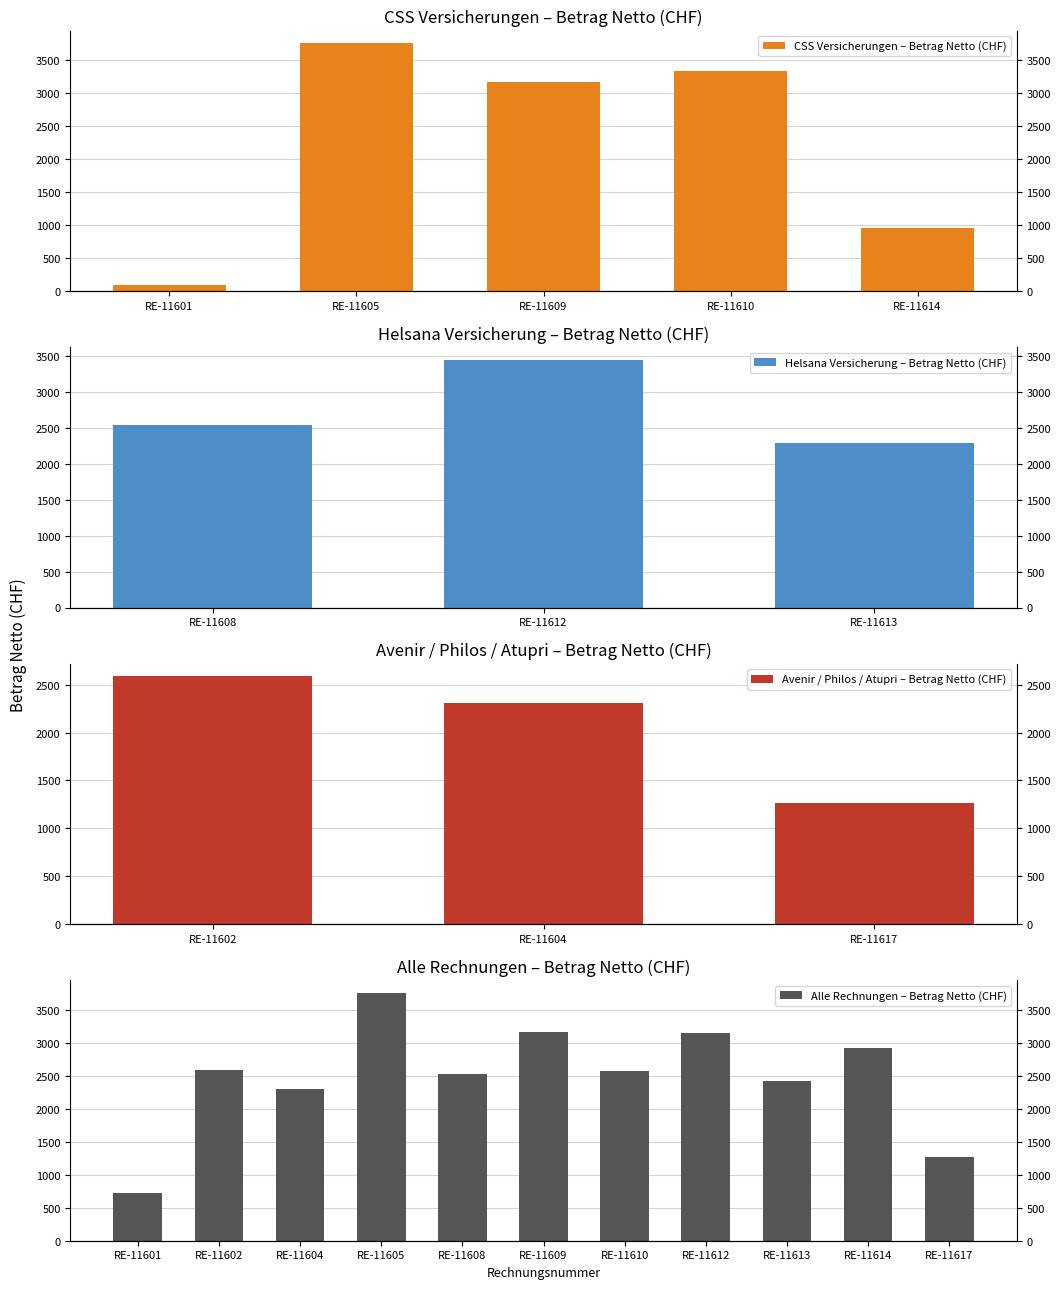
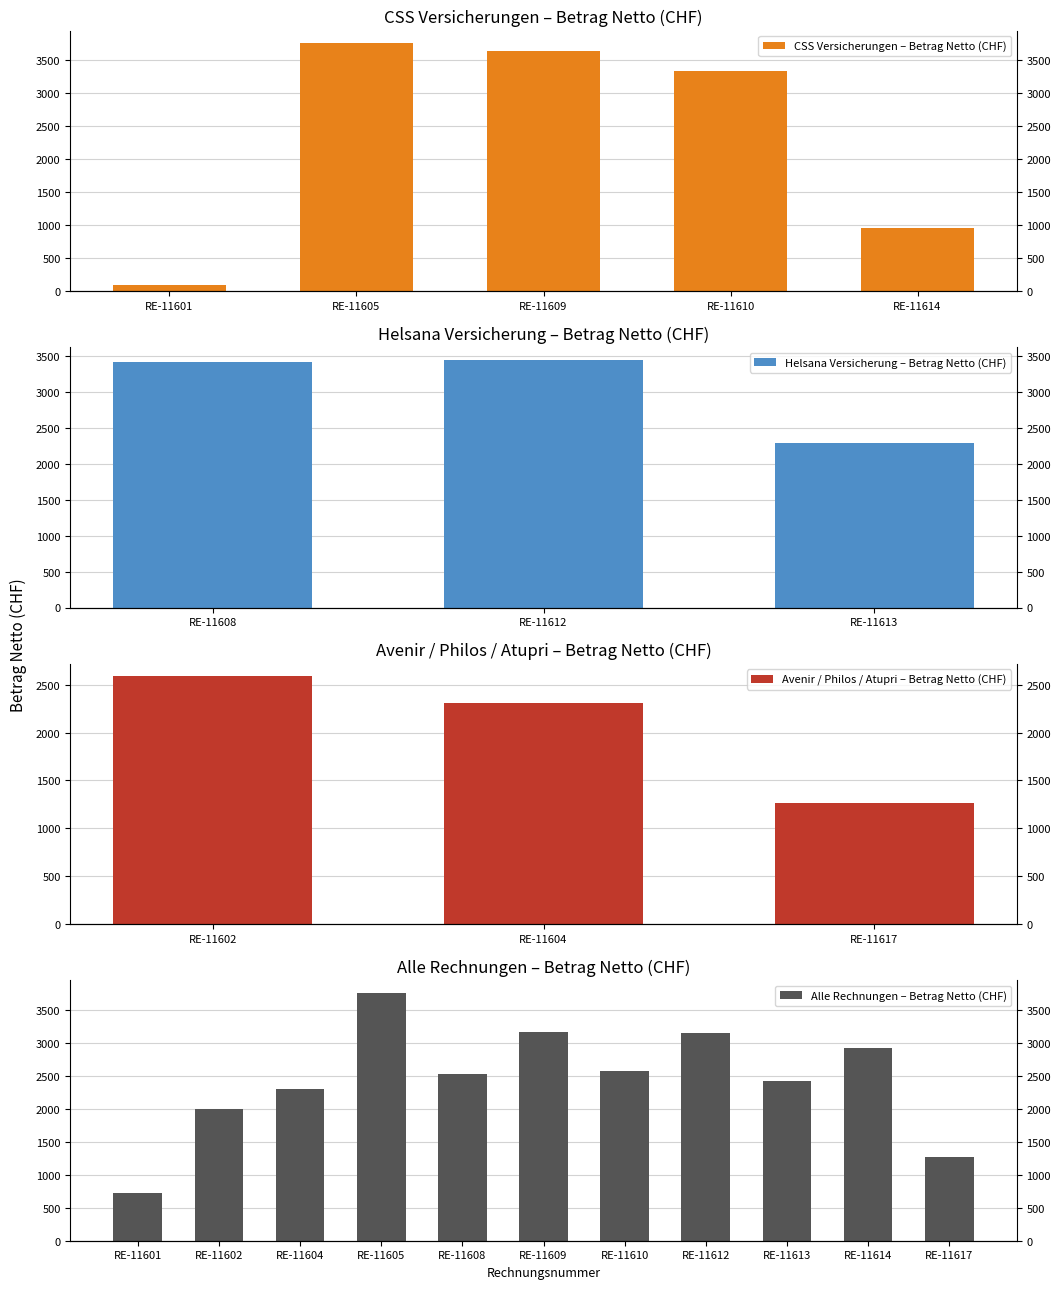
CSS Versicherungen – Betrag Netto (CHF), RE-11609: 3200 -> 3600
Helsana Versicherung – Betrag Netto (CHF), RE-11608: 2500 -> 3400
Alle Rechnungen – Betrag Netto (CHF), RE-11602: 2600 -> 2000
